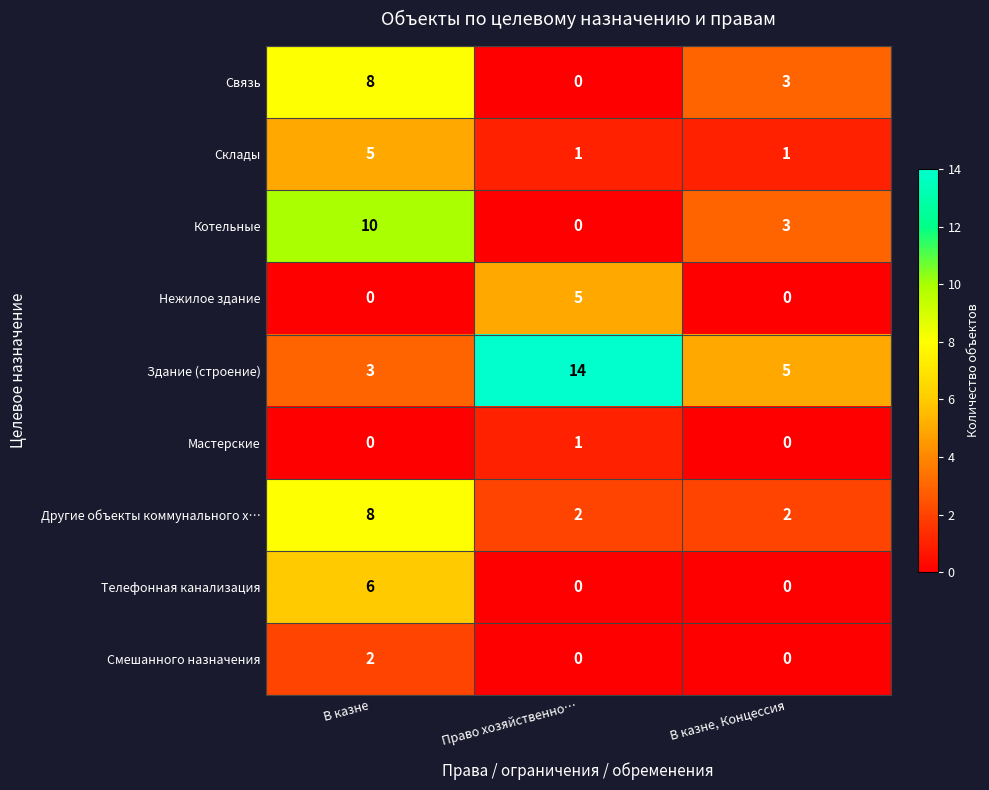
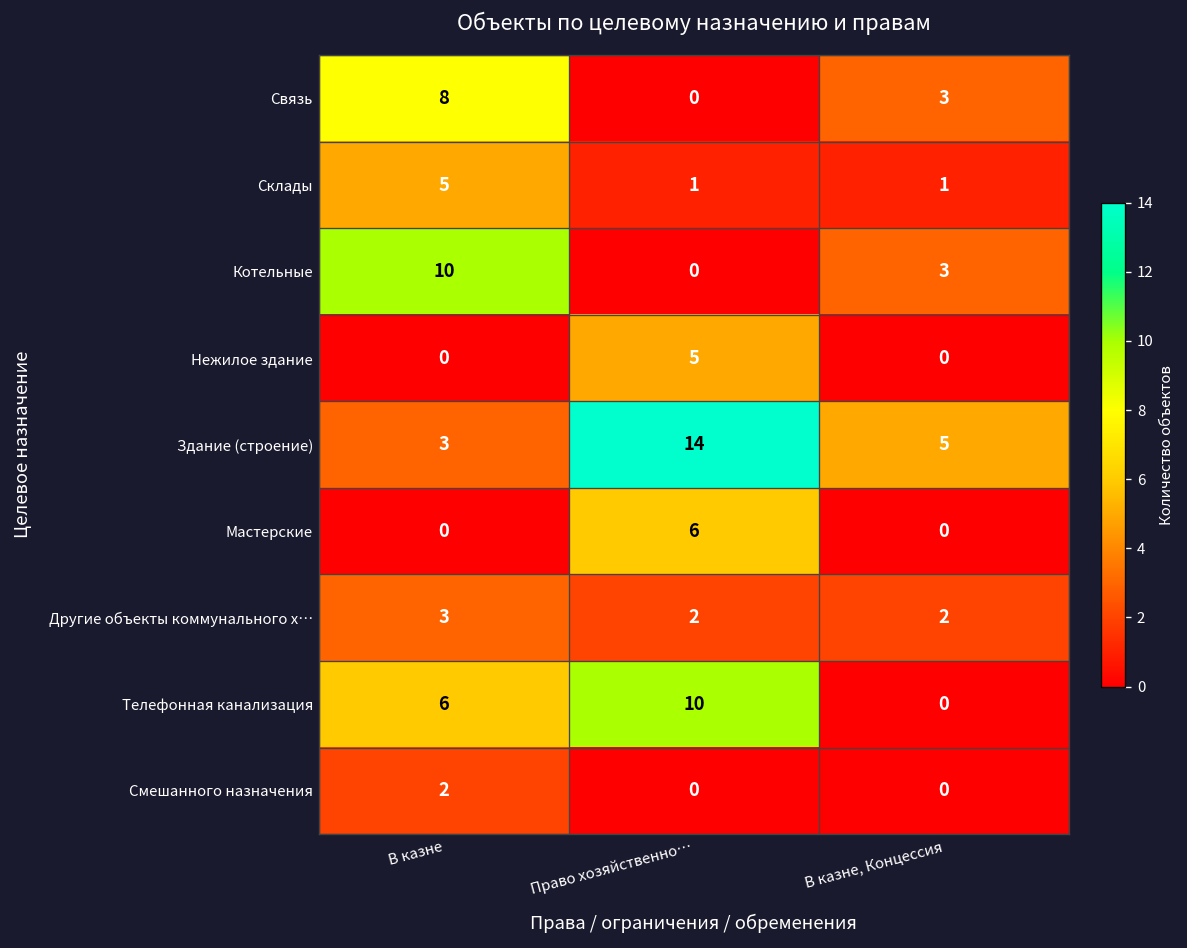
Мастерские, Право хозяйственно…: 1 -> 6
Другие объекты коммунального х…, В казне: 8 -> 3
Телефонная канализация, Право хозяйственно…: 0 -> 10
